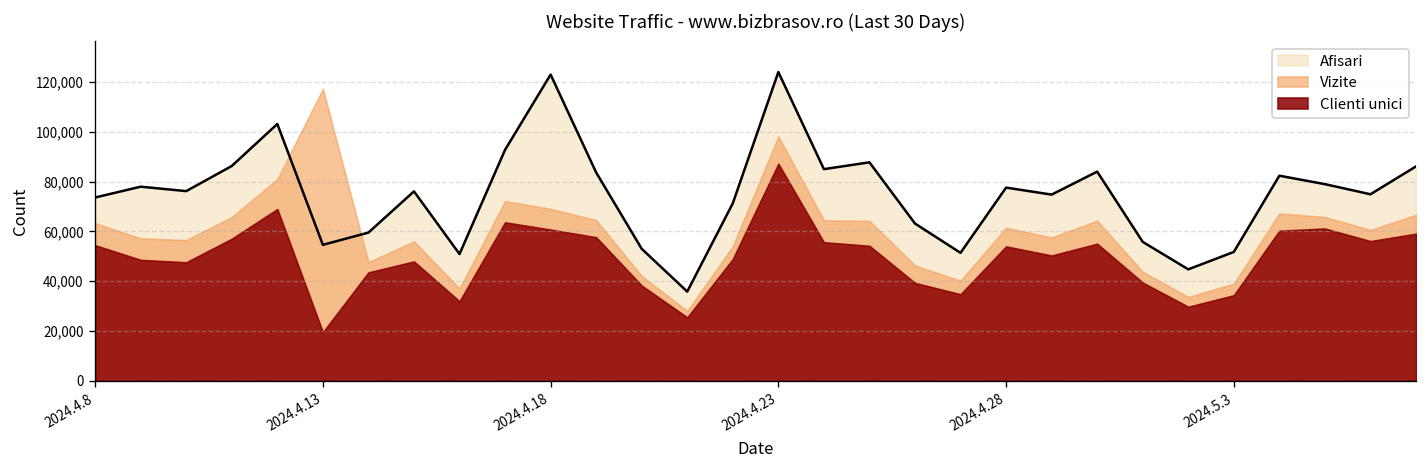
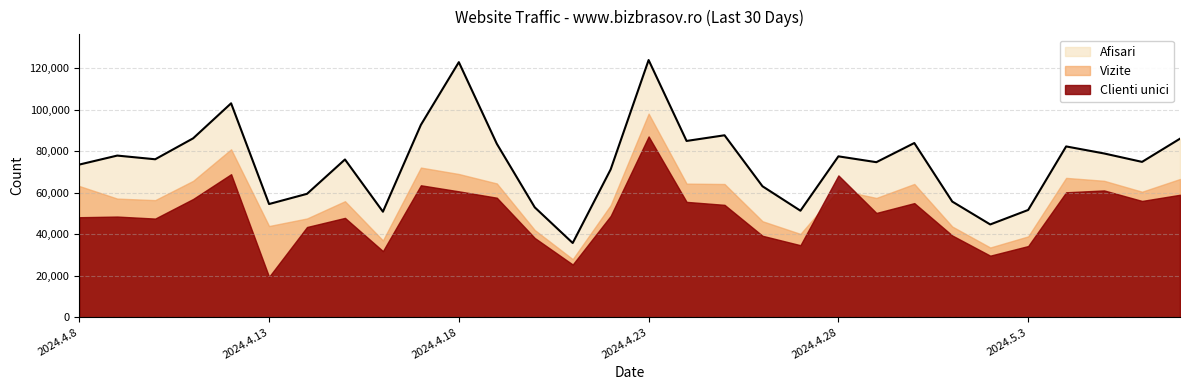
Clienti unici, 2024.4.8: 54,000 -> 48,000
Vizite, 2024.4.13: 117,000 -> 44,000
Clienti unici, 2024.4.28: 54,000 -> 68,000
